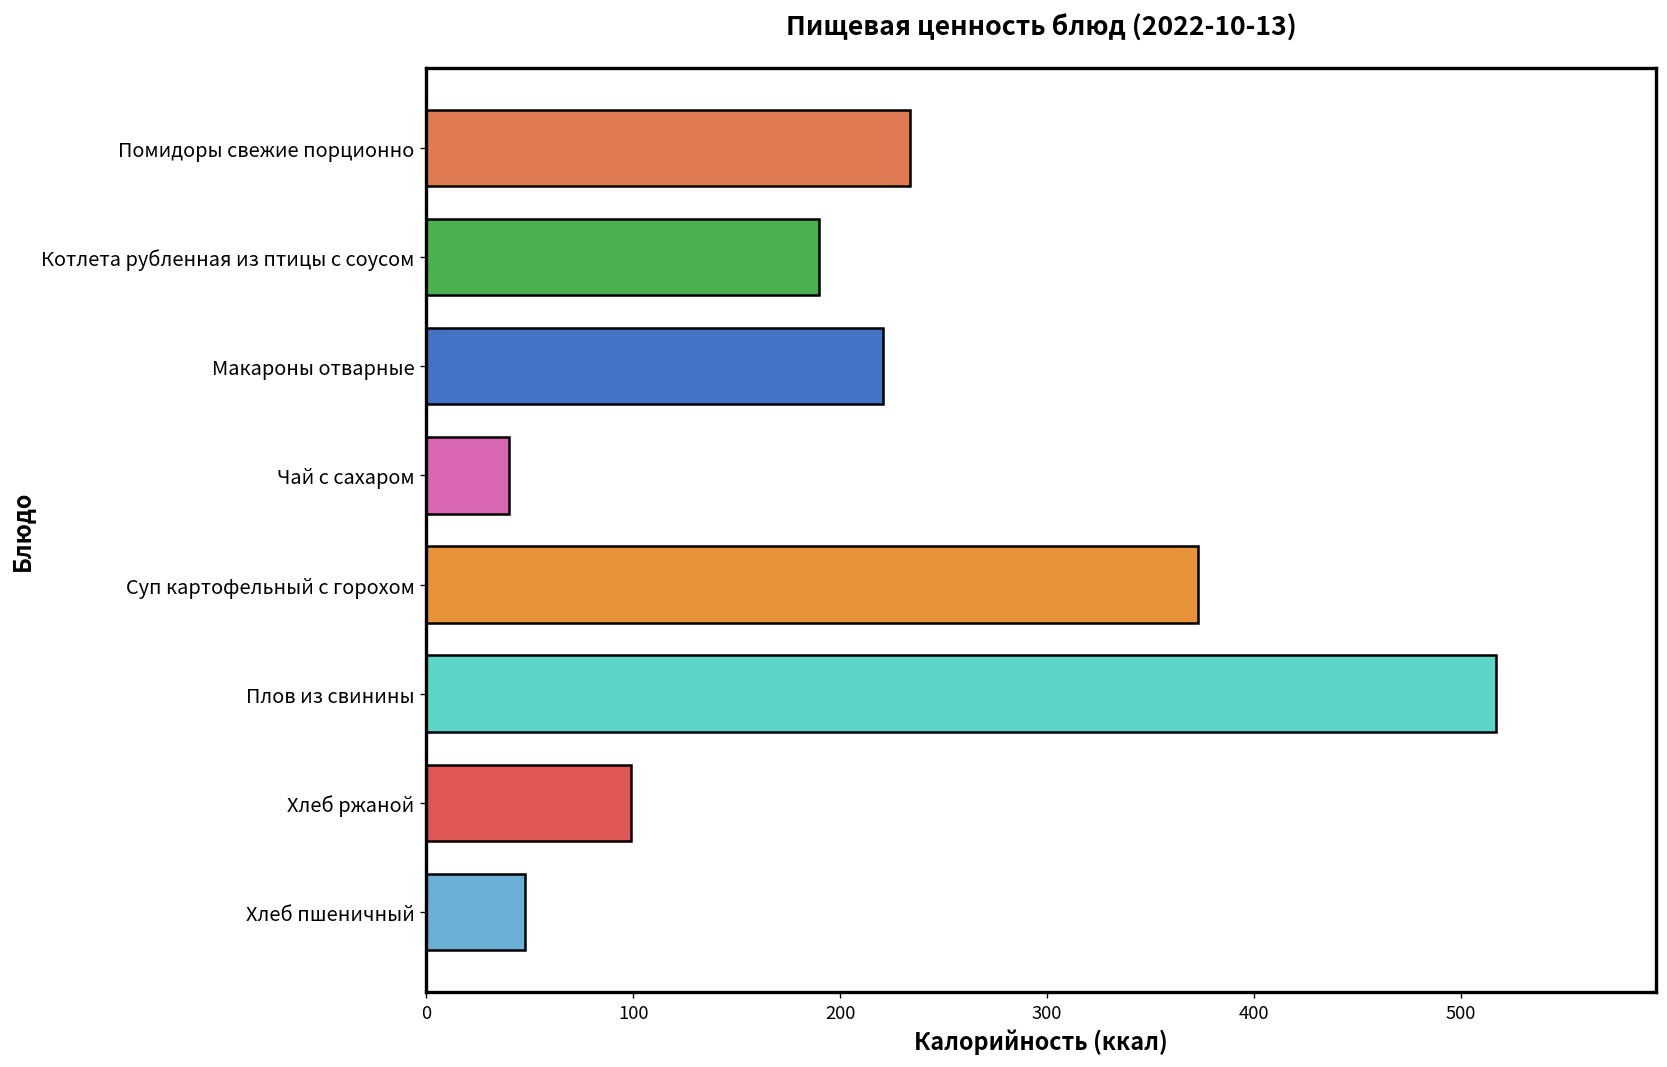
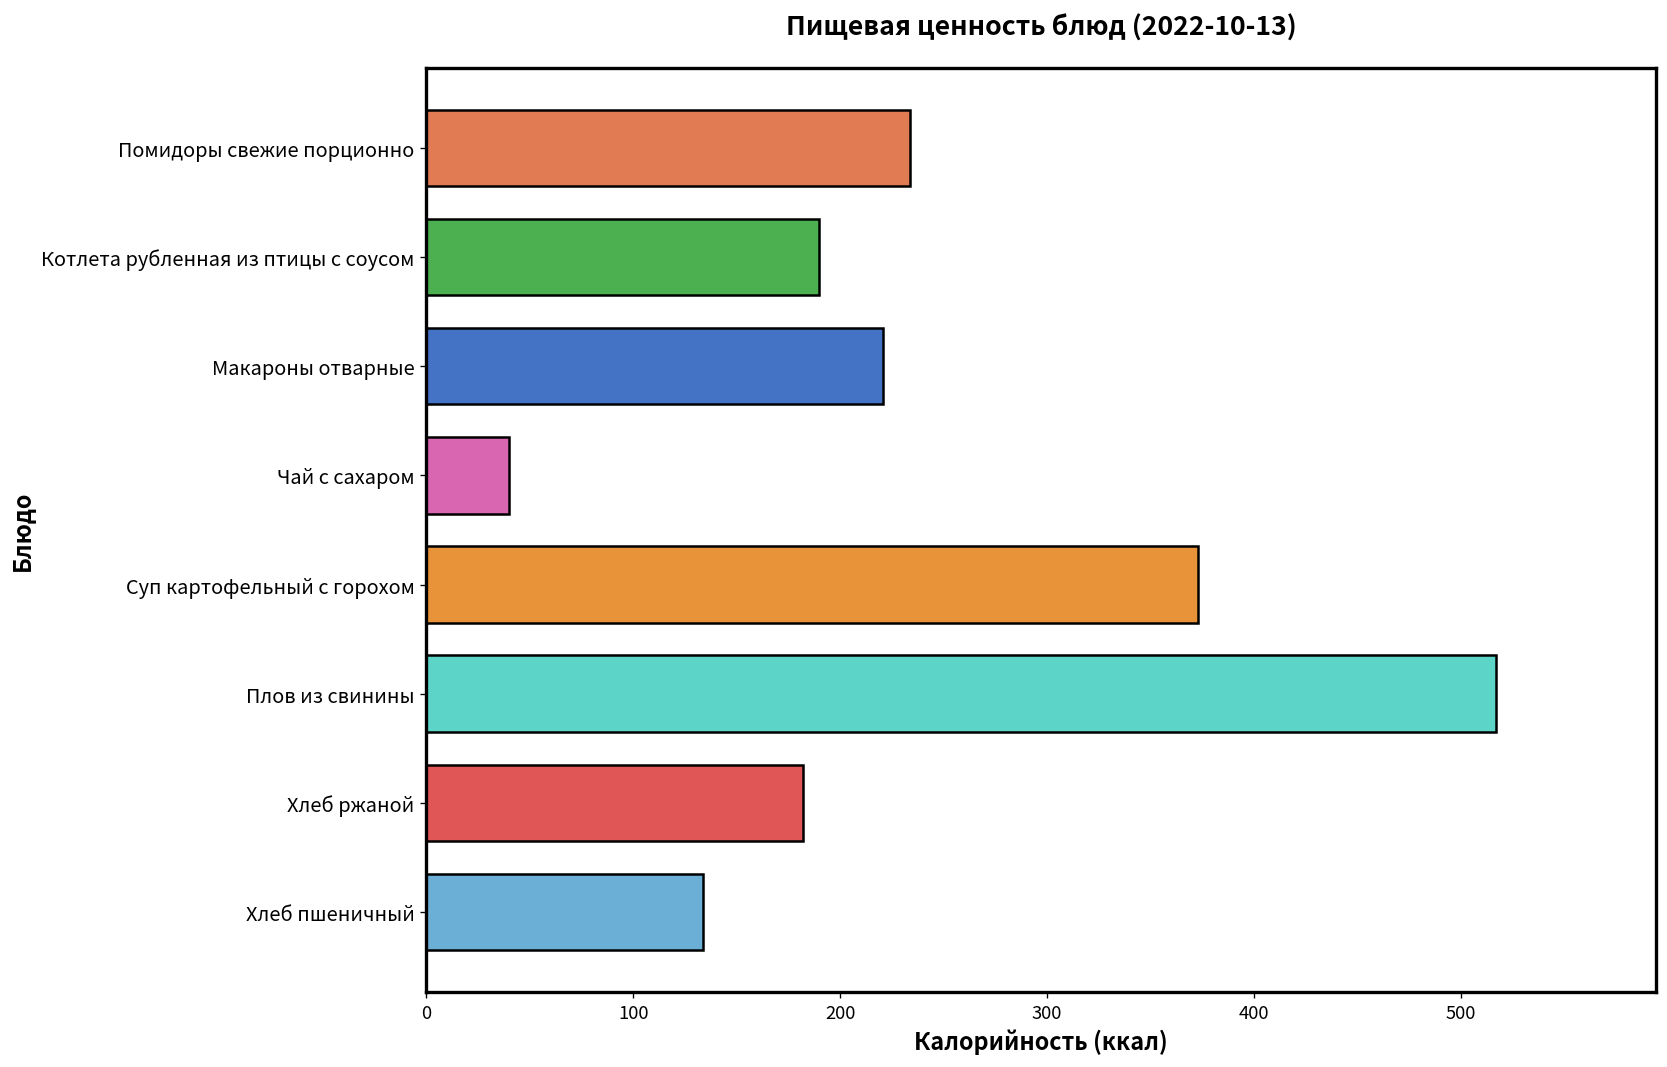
Хлеб ржаной: 99 -> 182
Хлеб пшеничный: 48 -> 134
